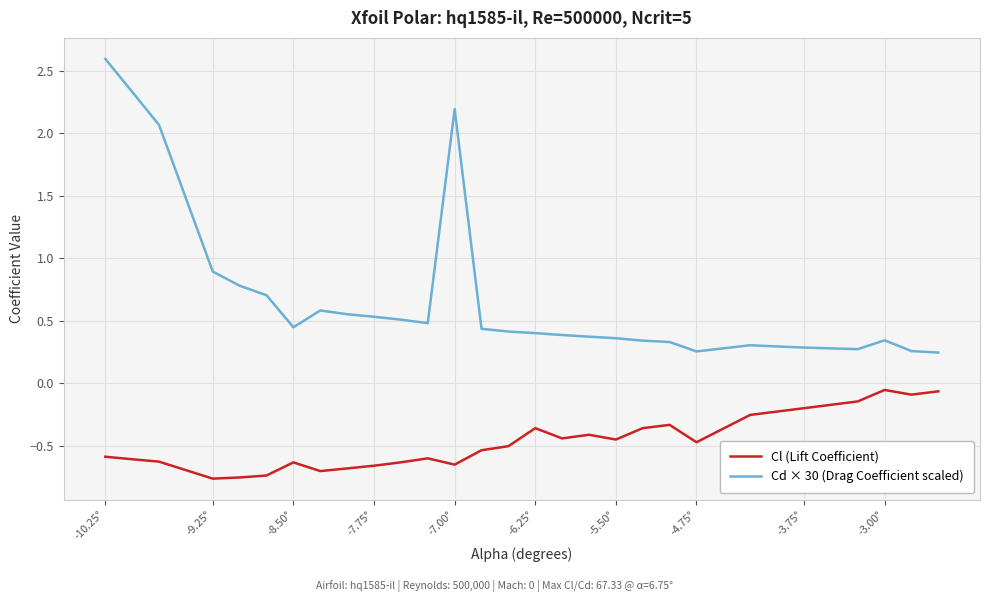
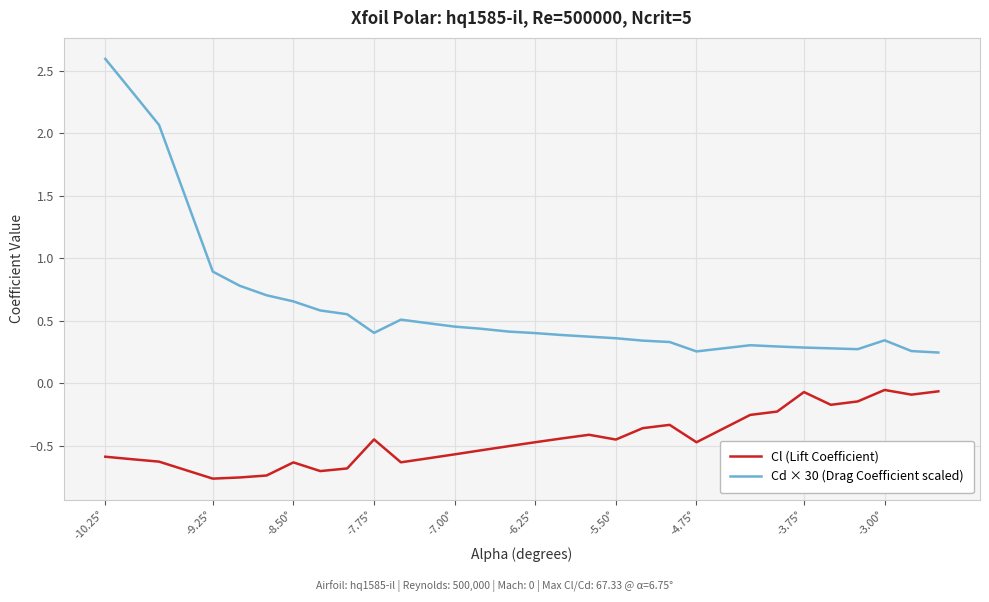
Cd × 30 (Drag Coefficient scaled), -8.50°: 0.45 -> 0.65
Cl (Lift Coefficient), -7.75°: -0.66 -> -0.45
Cd × 30 (Drag Coefficient scaled), -7.75°: 0.53 -> 0.40
Cl (Lift Coefficient), -7.00°: -0.65 -> -0.57
Cd × 30 (Drag Coefficient scaled), -7.00°: 2.19 -> 0.45
Cl (Lift Coefficient), -6.25°: -0.36 -> -0.47
Cl (Lift Coefficient), -3.75°: -0.20 -> -0.07
